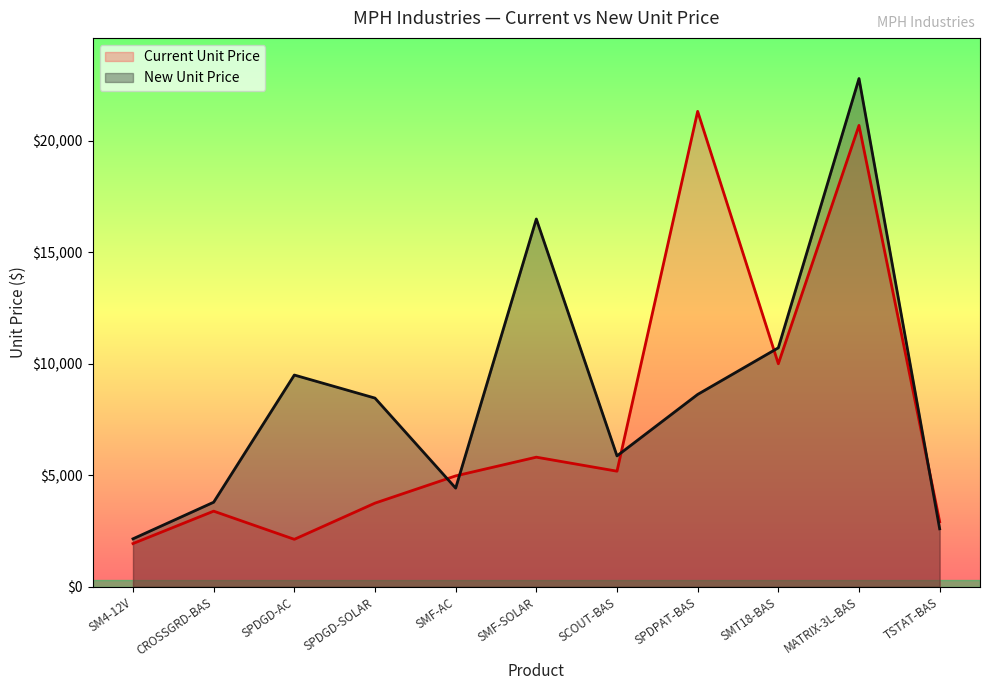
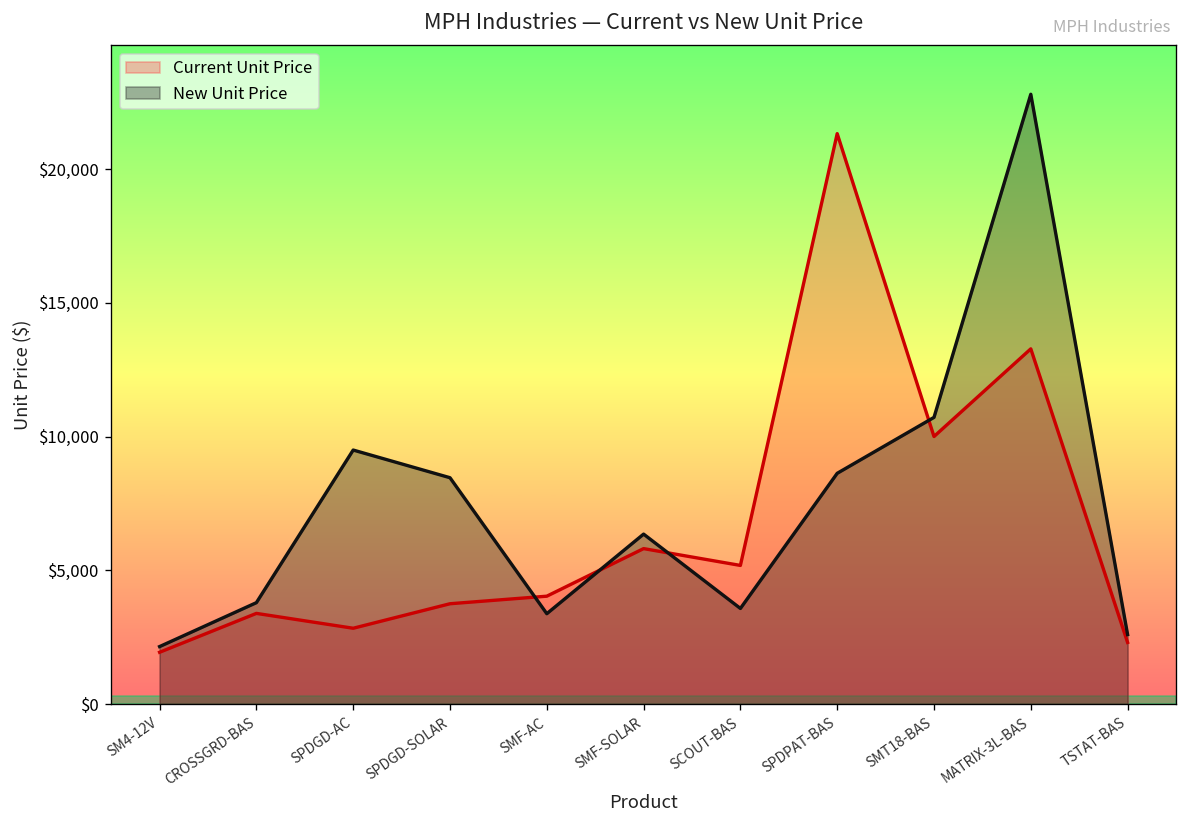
Current Unit Price, SPDGD-AC: $2,100 -> $2,800
Current Unit Price, SMF-AC: $5,000 -> $4,000
New Unit Price, SMF-AC: $4,400 -> $3,400
New Unit Price, SMF-SOLAR: $16,500 -> $6,400
New Unit Price, SCOUT-BAS: $5,900 -> $3,600
Current Unit Price, MATRIX-3L-BAS: $20,700 -> $13,300
Current Unit Price, TSTAT-BAS: $2,900 -> $2,300
